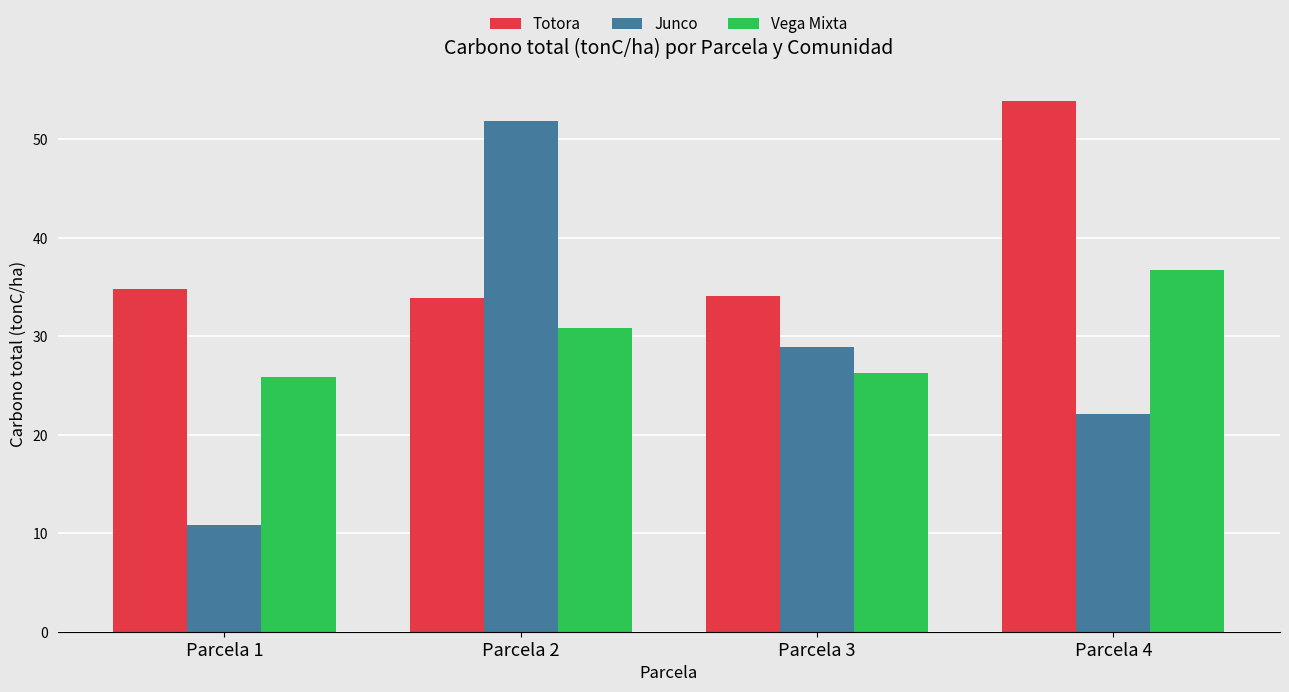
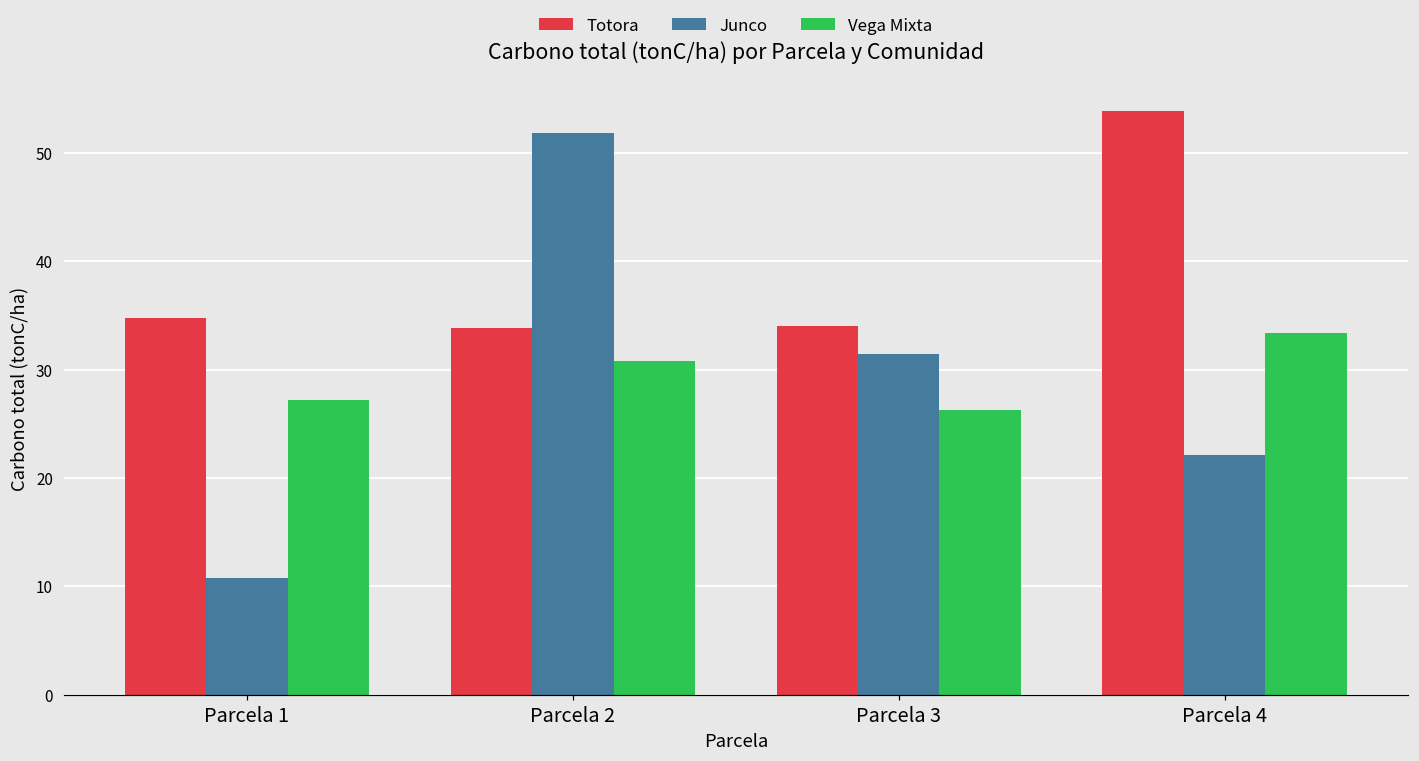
Vega Mixta, Parcela 1: 26 -> 27
Junco, Parcela 3: 29 -> 31
Vega Mixta, Parcela 4: 37 -> 33
